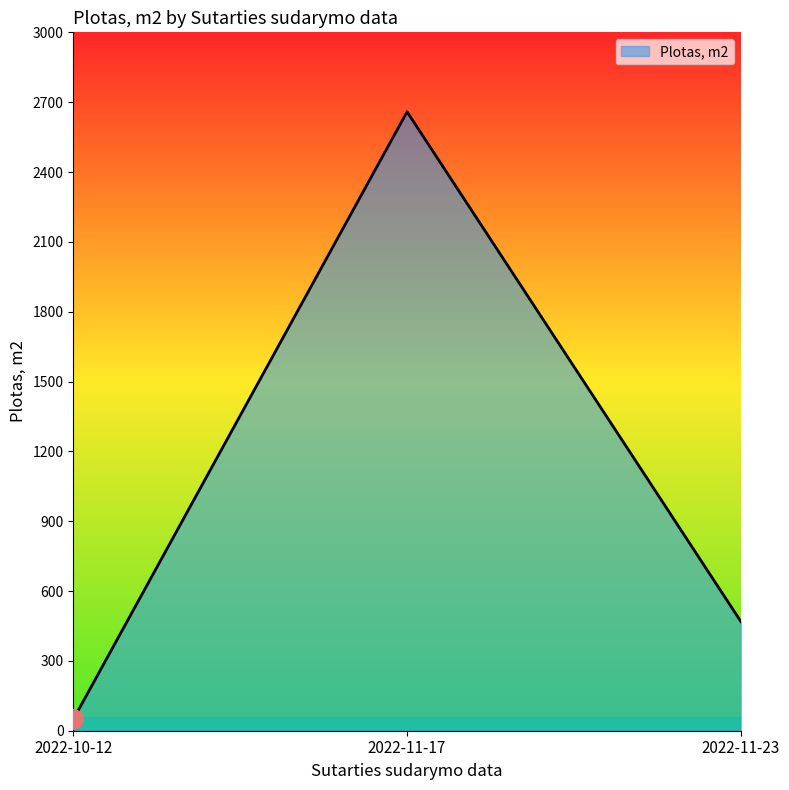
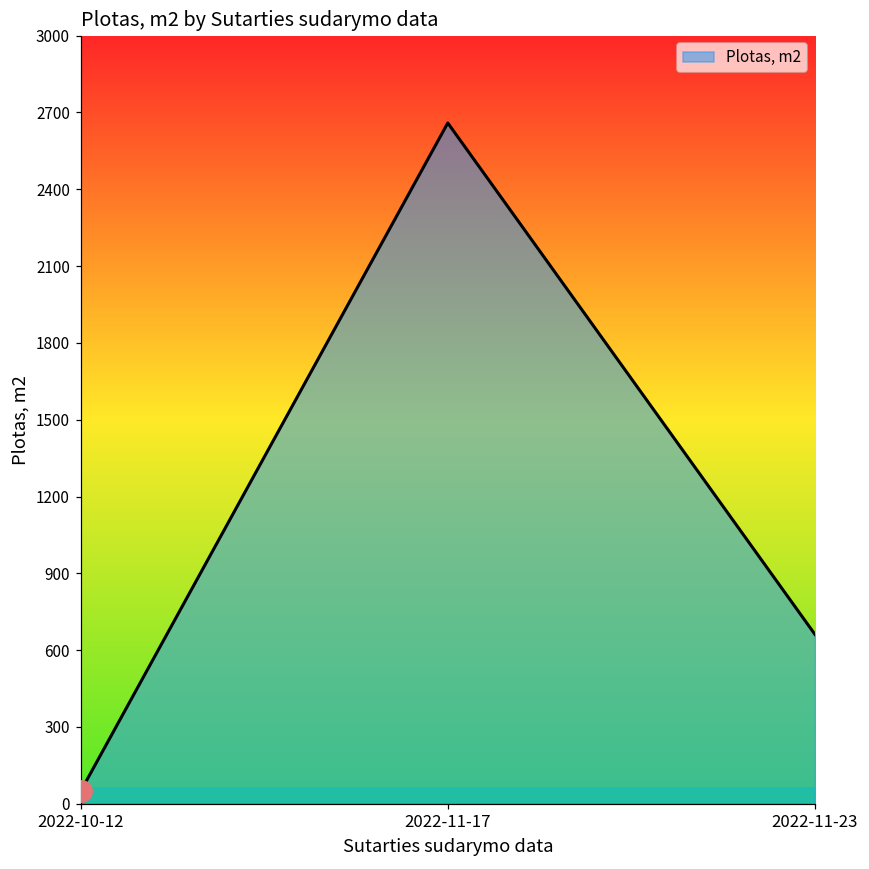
Plotas, m2, 2022-11-23: 470 -> 660
